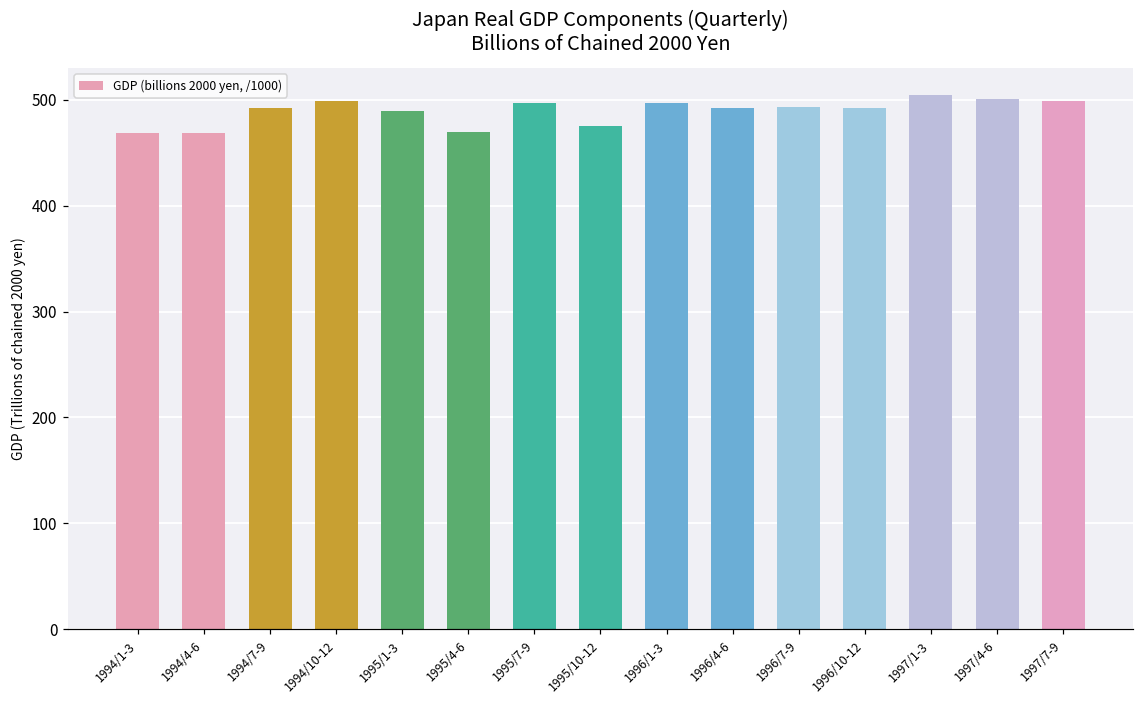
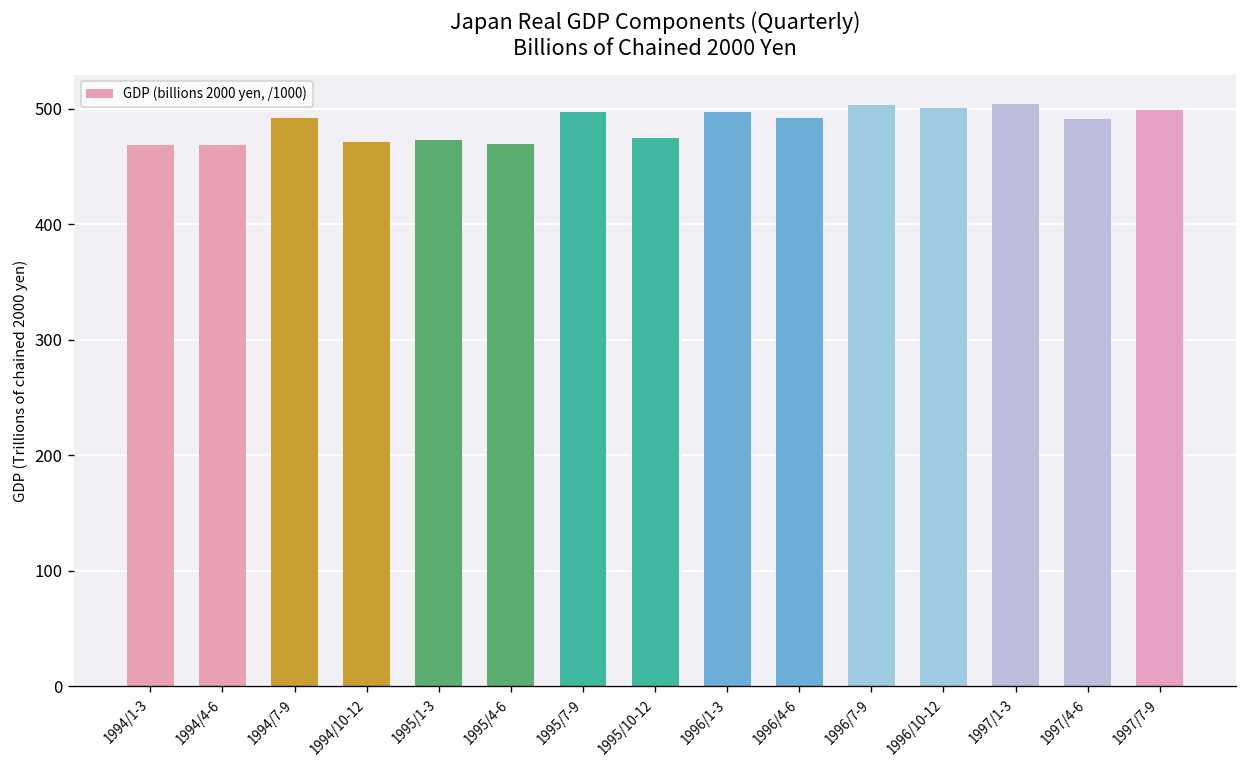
1994/10-12: 500 -> 470
1995/1-3: 490 -> 470
1996/7-9: 490 -> 500
1996/10-12: 490 -> 500
1997/4-6: 500 -> 490
